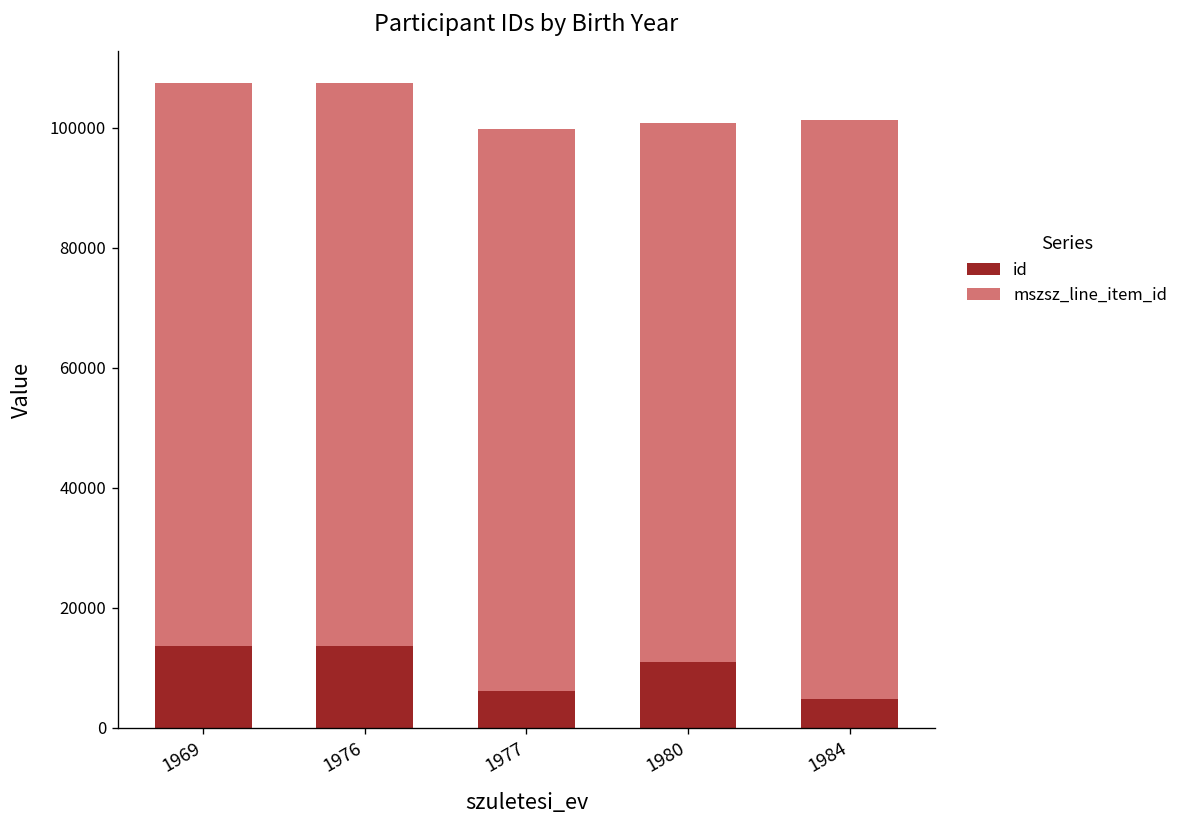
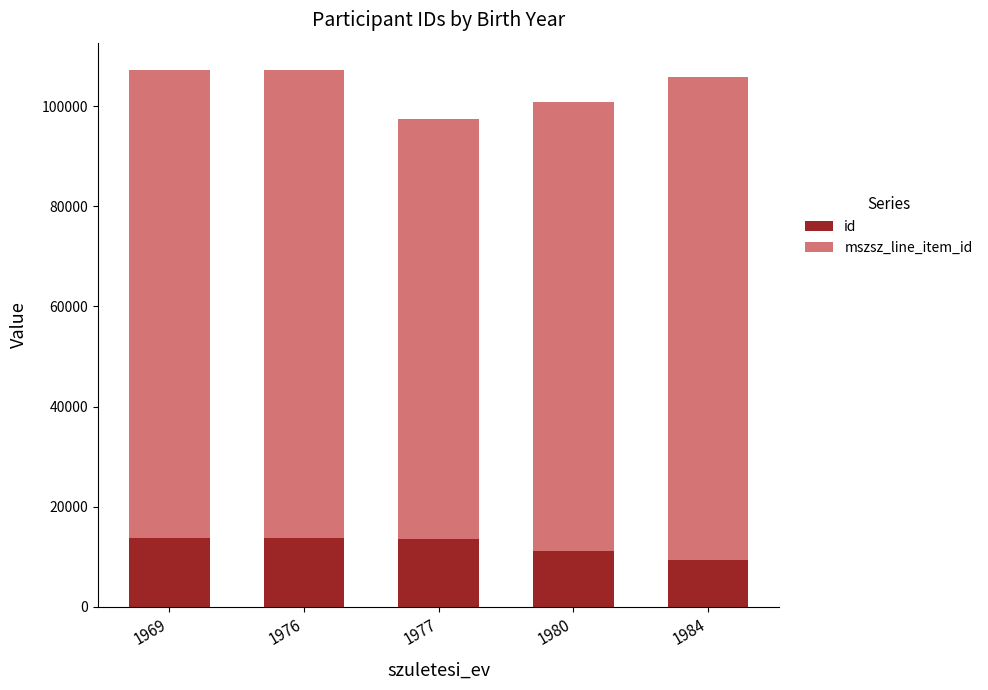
id, 1977: 6000 -> 14000
mszsz_line_item_id, 1977: 94000 -> 84000
id, 1984: 5000 -> 9000
